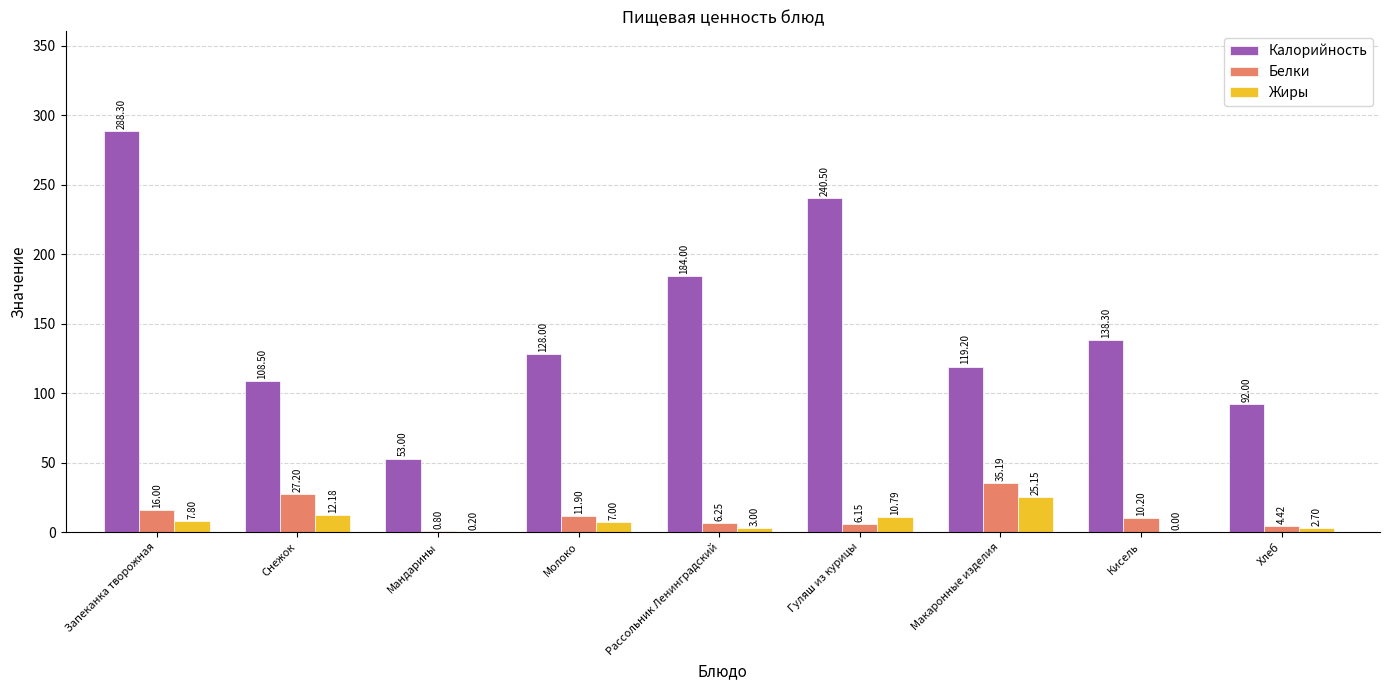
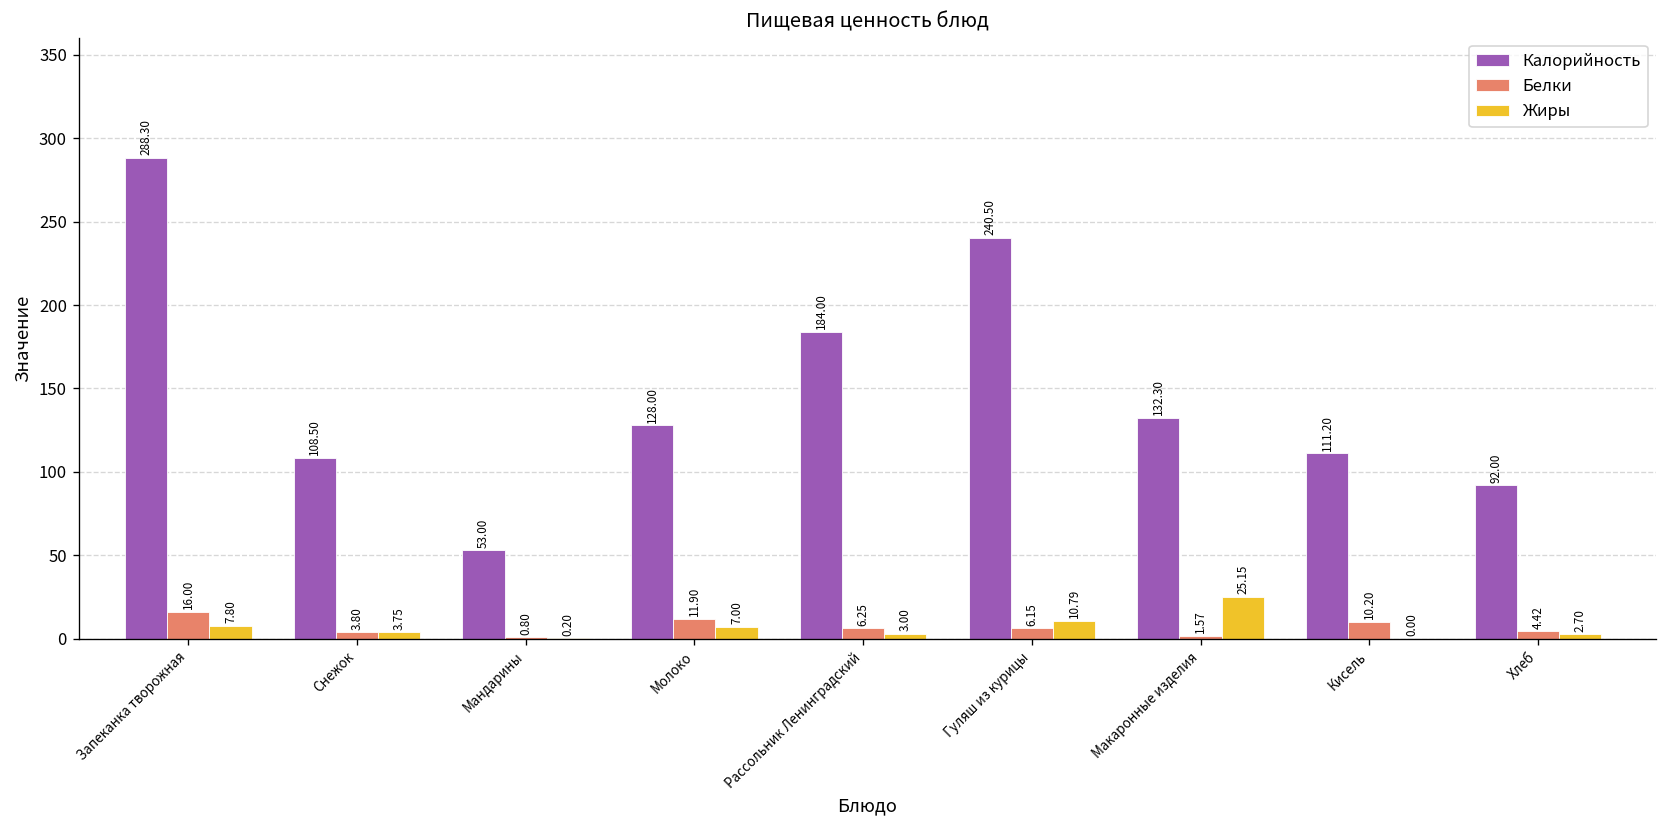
Белки, Снежок: 27.20 -> 3.80
Жиры, Снежок: 12.18 -> 3.75
Калорийность, Макаронные изделия: 119.20 -> 132.30
Белки, Макаронные изделия: 35.19 -> 1.57
Калорийность, Кисель: 138.30 -> 111.20
